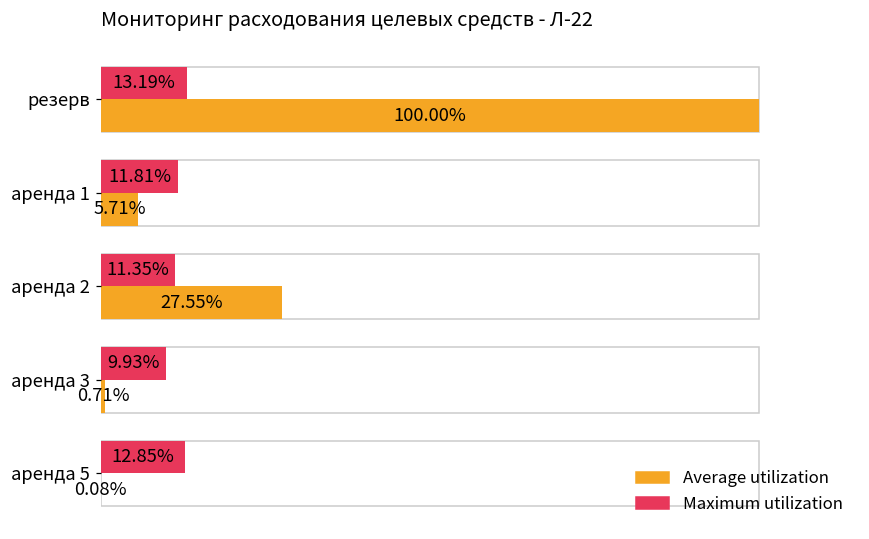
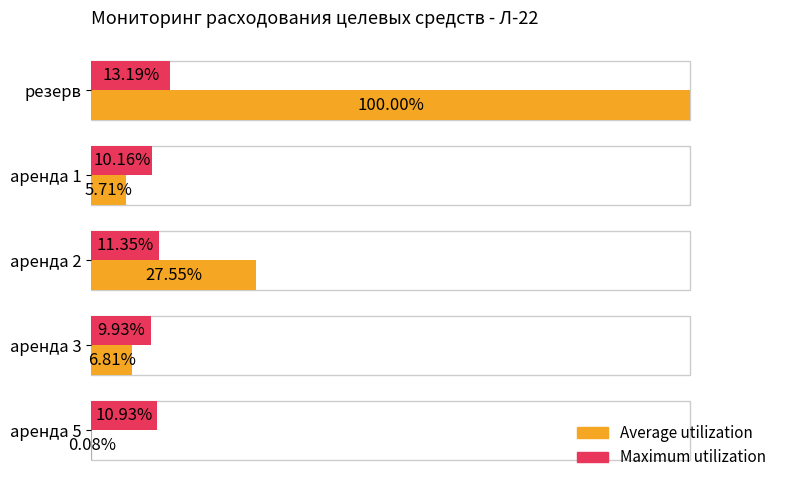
Maximum utilization, аренда 1: 11.81% -> 10.16%
Average utilization, аренда 3: 0.71% -> 6.81%
Maximum utilization, аренда 5: 12.85% -> 10.93%
